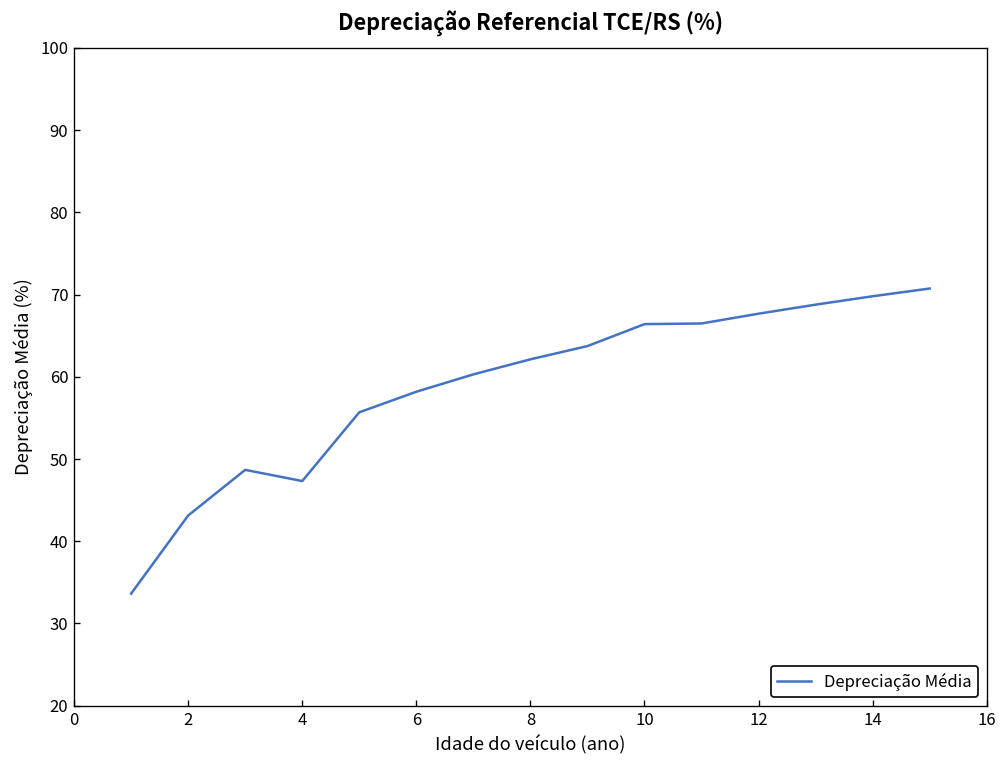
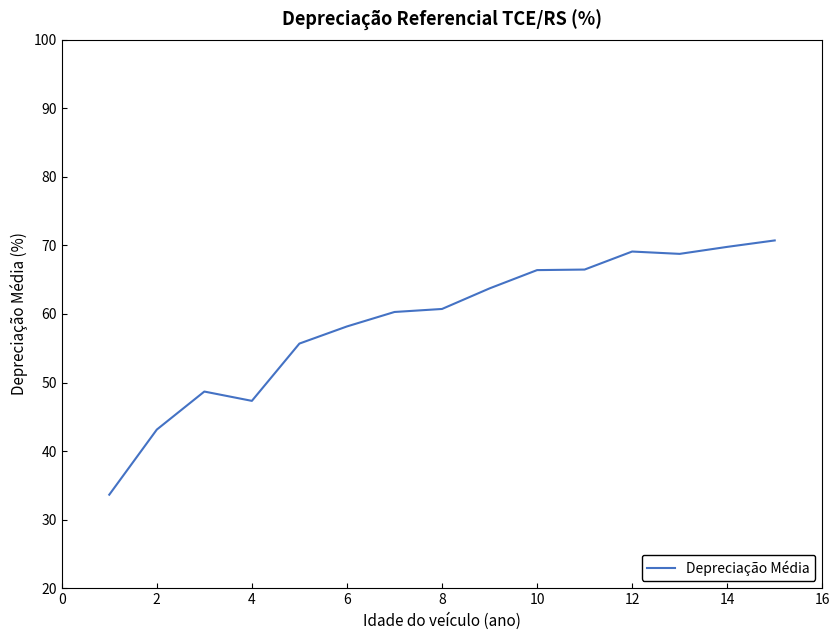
8: 62 -> 61
12: 68 -> 69
